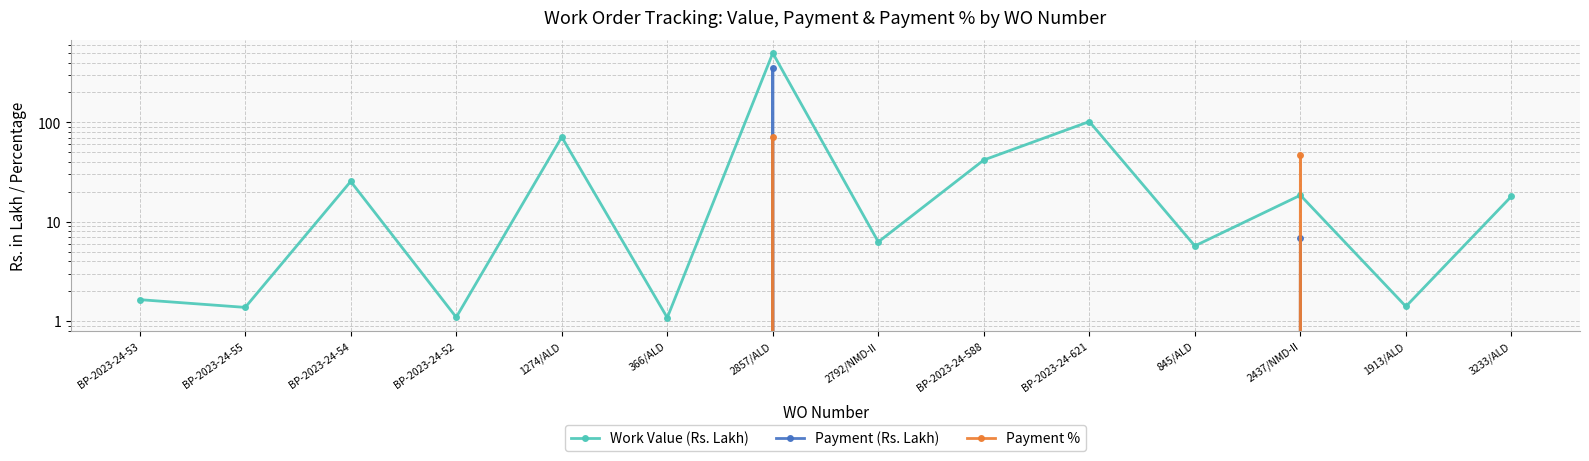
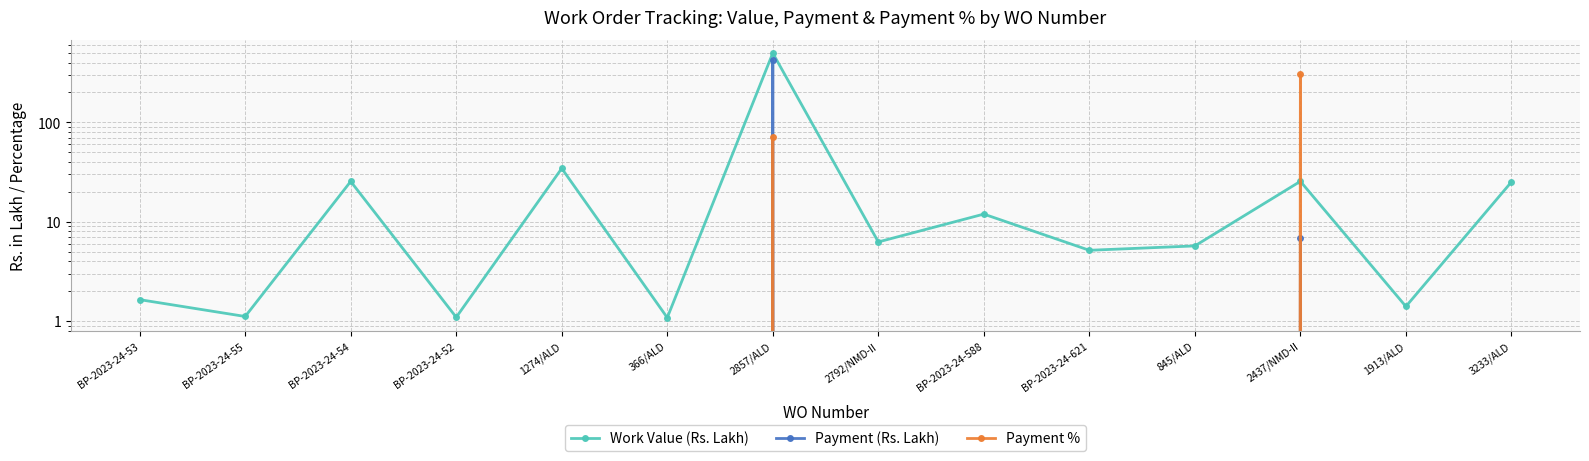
Work Value (Rs. Lakh), BP-2023-24-55: 1.4 -> 1.1
Work Value (Rs. Lakh), 1274/ALD: 70 -> 34
Payment (Rs. Lakh), 2857/ALD: 350 -> 420
Work Value (Rs. Lakh), BP-2023-24-588: 42 -> 12
Work Value (Rs. Lakh), BP-2023-24-621: 100 -> 5
Work Value (Rs. Lakh), 2437/NMD-II: 18 -> 25
Payment %, 2437/NMD-II: 50 -> 300
Work Value (Rs. Lakh), 3233/ALD: 18 -> 25
